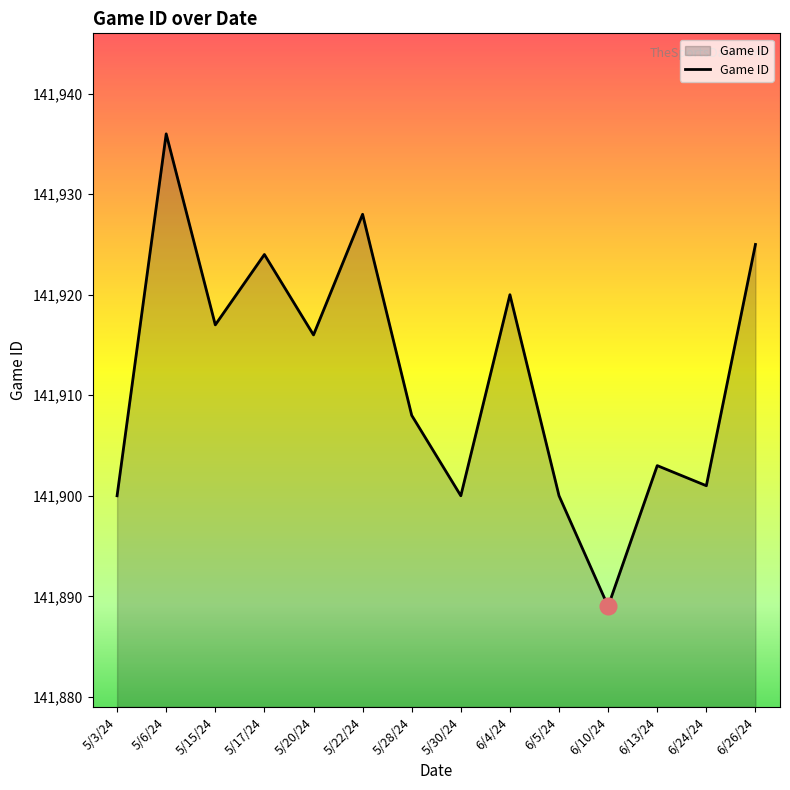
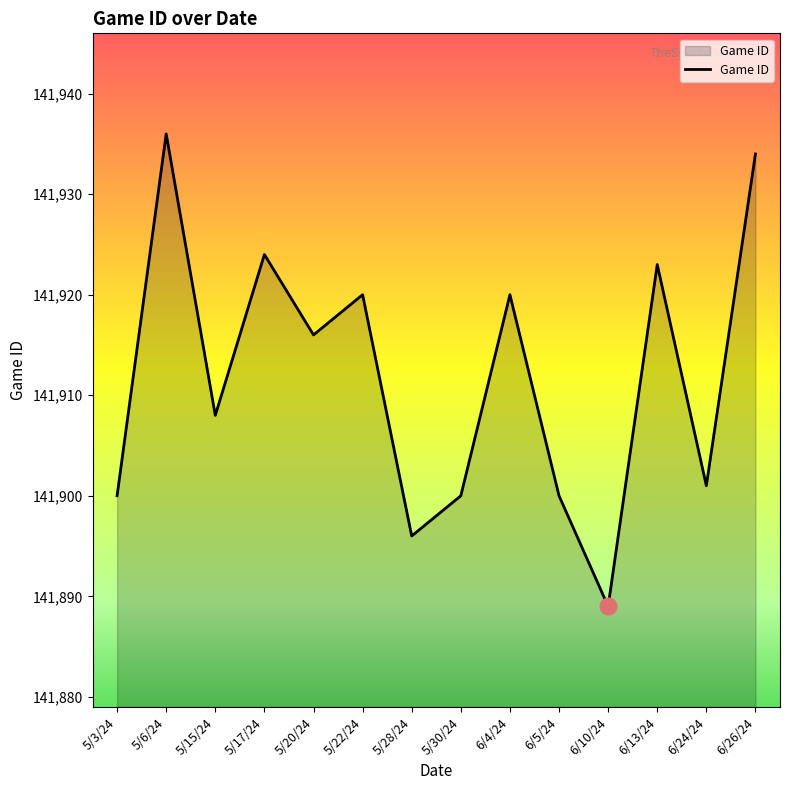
Game ID, 5/15/24: 141,917 -> 141,908
Game ID, 5/22/24: 141,928 -> 141,920
Game ID, 5/28/24: 141,908 -> 141,896
Game ID, 6/13/24: 141,903 -> 141,923
Game ID, 6/26/24: 141,925 -> 141,934
